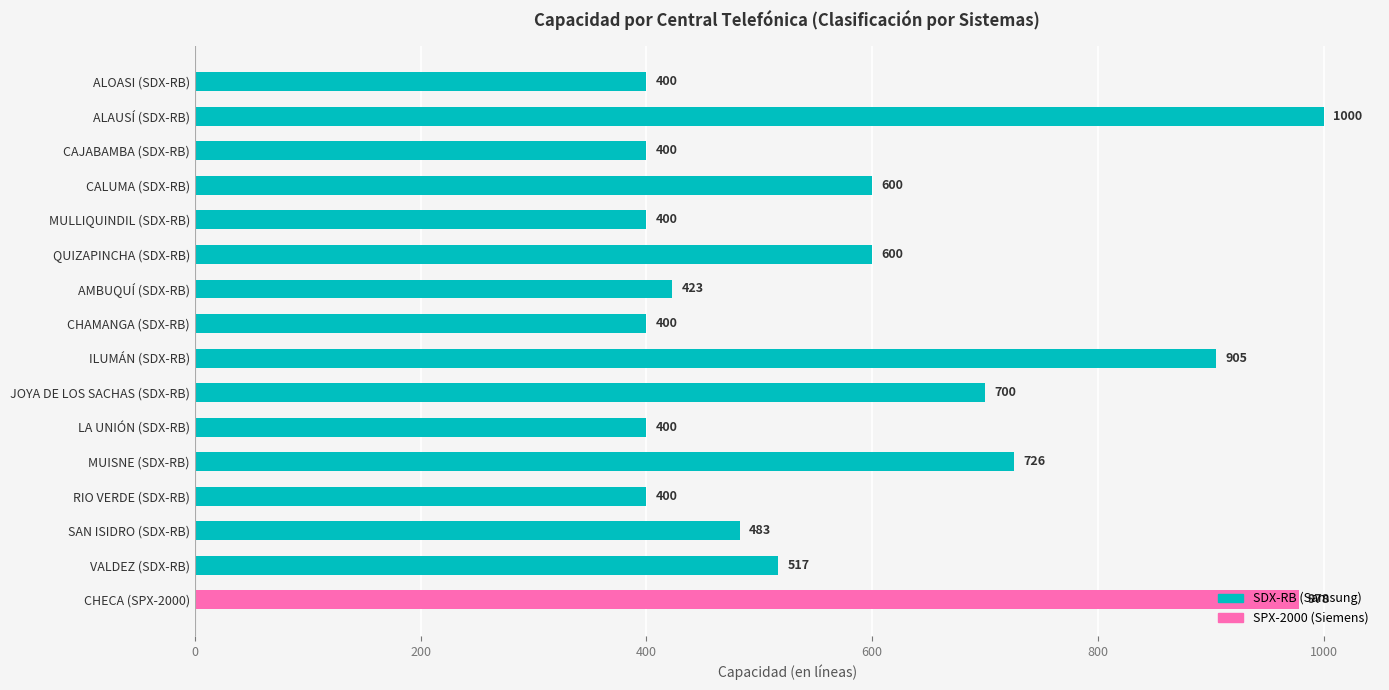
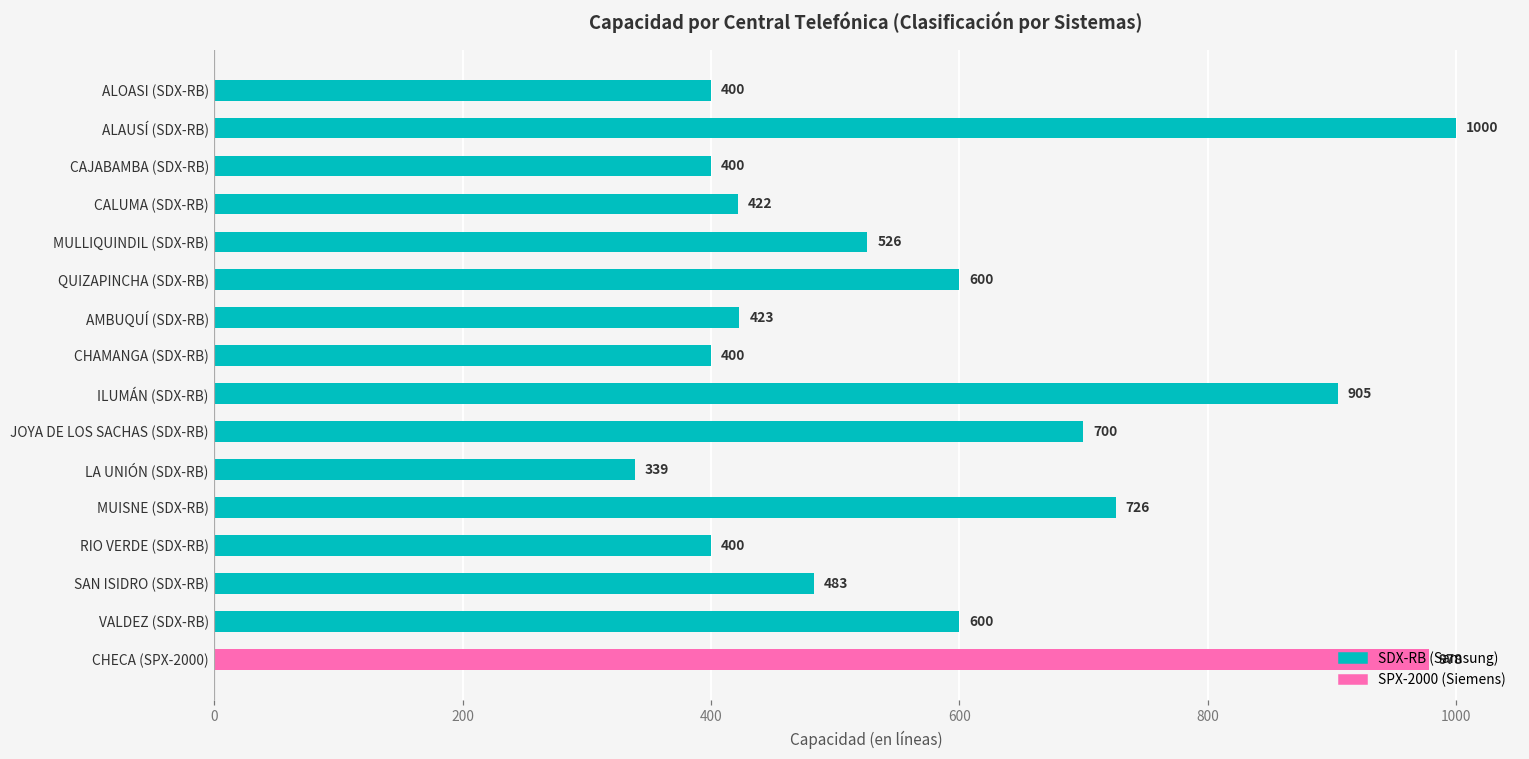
CALUMA (SDX-RB): 600 -> 422
MULLIQUINDIL (SDX-RB): 400 -> 526
LA UNIÓN (SDX-RB): 400 -> 339
VALDEZ (SDX-RB): 517 -> 600
